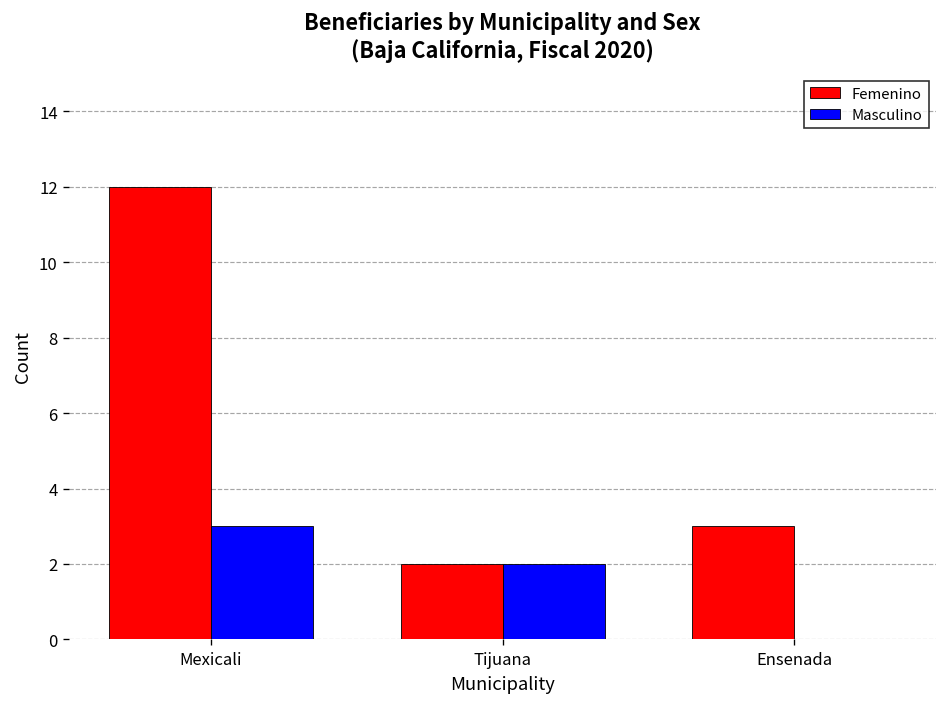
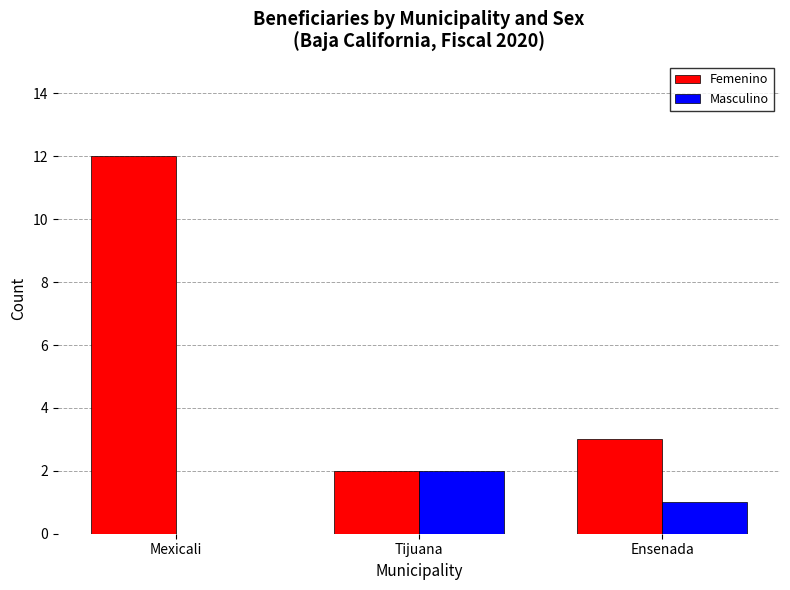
Masculino, Mexicali: 3 -> 0
Masculino, Ensenada: 0 -> 1
